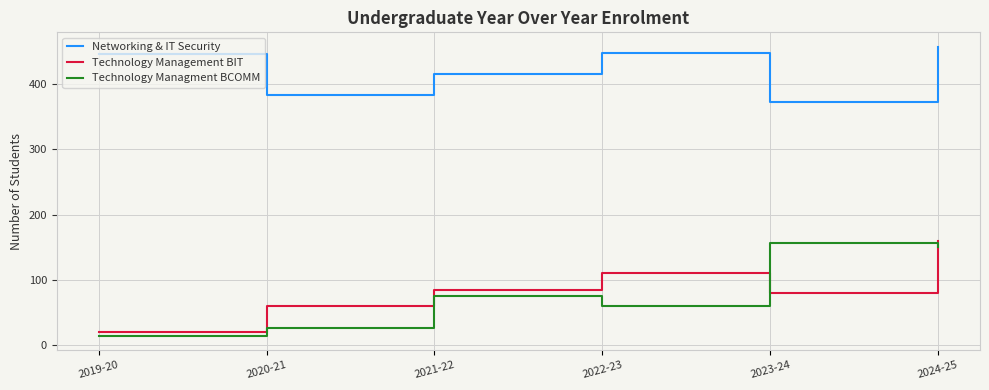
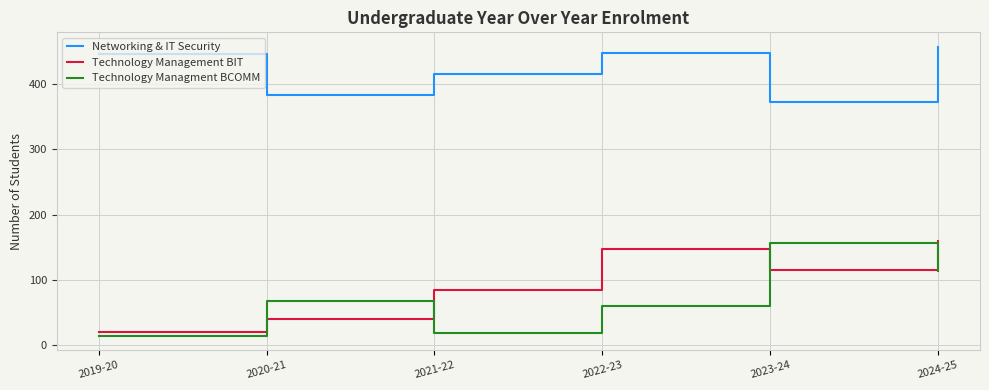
Technology Management BIT, 2020-21: 60 -> 40
Technology Managment BCOMM, 2020-21: 30 -> 70
Technology Managment BCOMM, 2021-22: 80 -> 20
Technology Management BIT, 2022-23: 110 -> 150
Technology Management BIT, 2023-24: 80 -> 120
Technology Managment BCOMM, 2024-25: 150 -> 110
